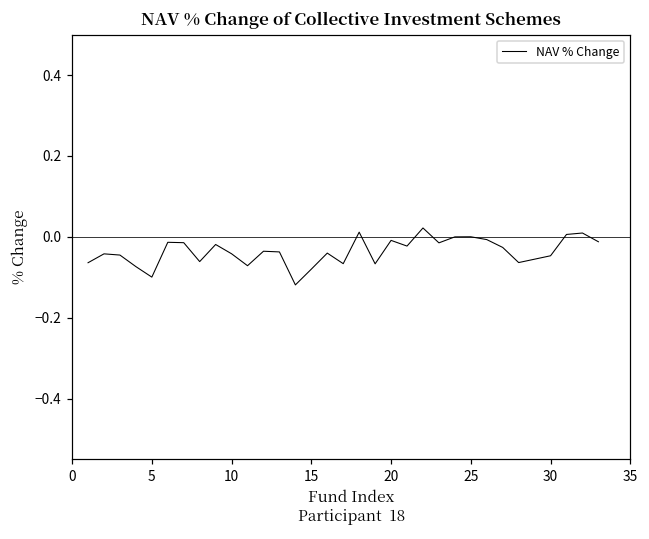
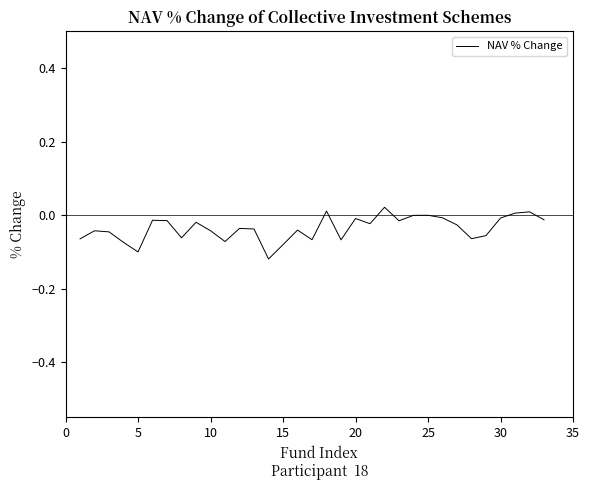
30: -0.05 -> -0.01
